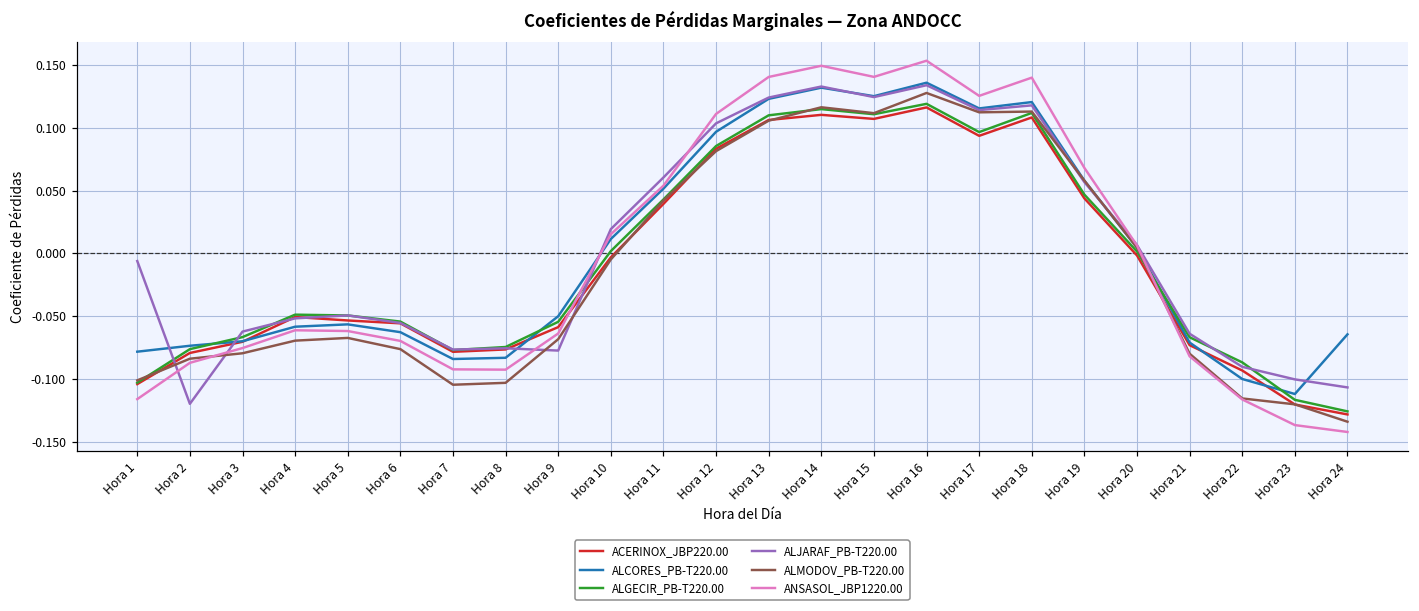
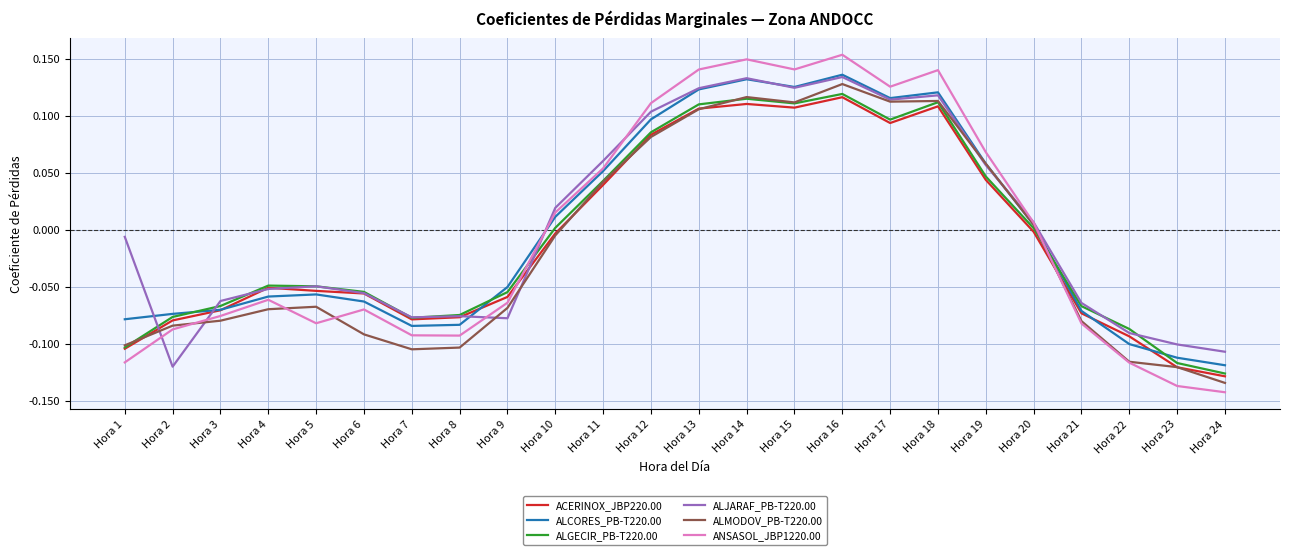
ANSASOL_JBP1220.00, Hora 5: -0.062 -> -0.082
ALMODOV_PB-T220.00, Hora 6: -0.076 -> -0.092
ALCORES_PB-T220.00, Hora 24: -0.065 -> -0.119
